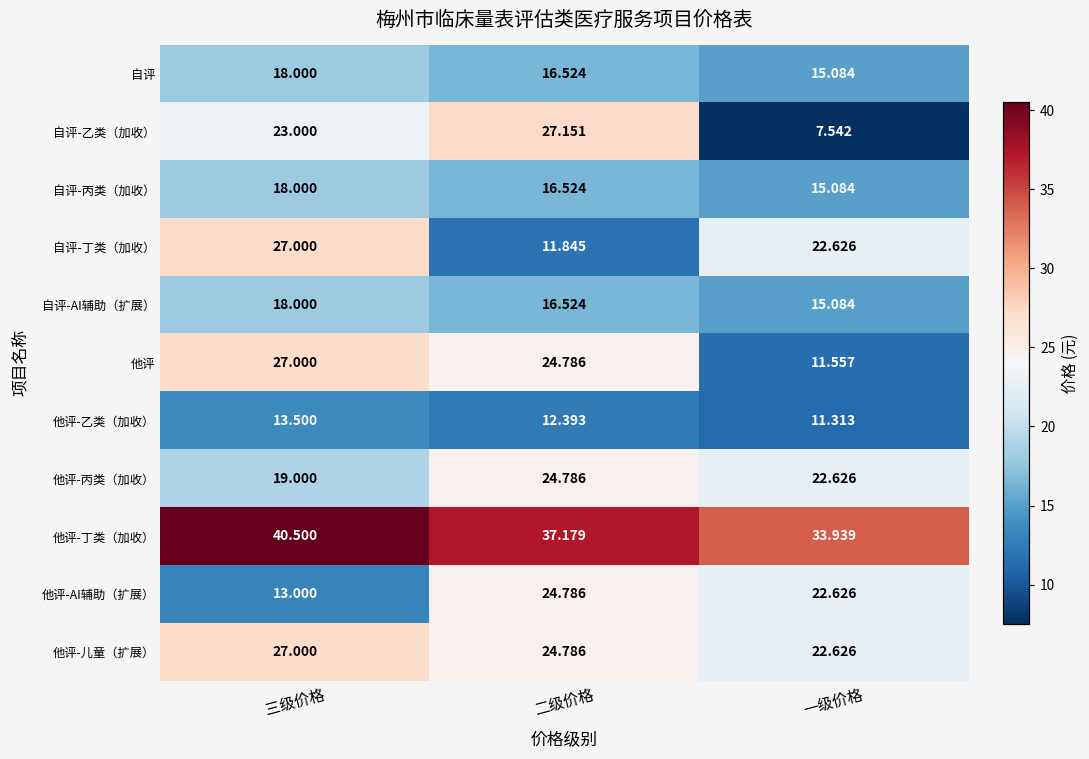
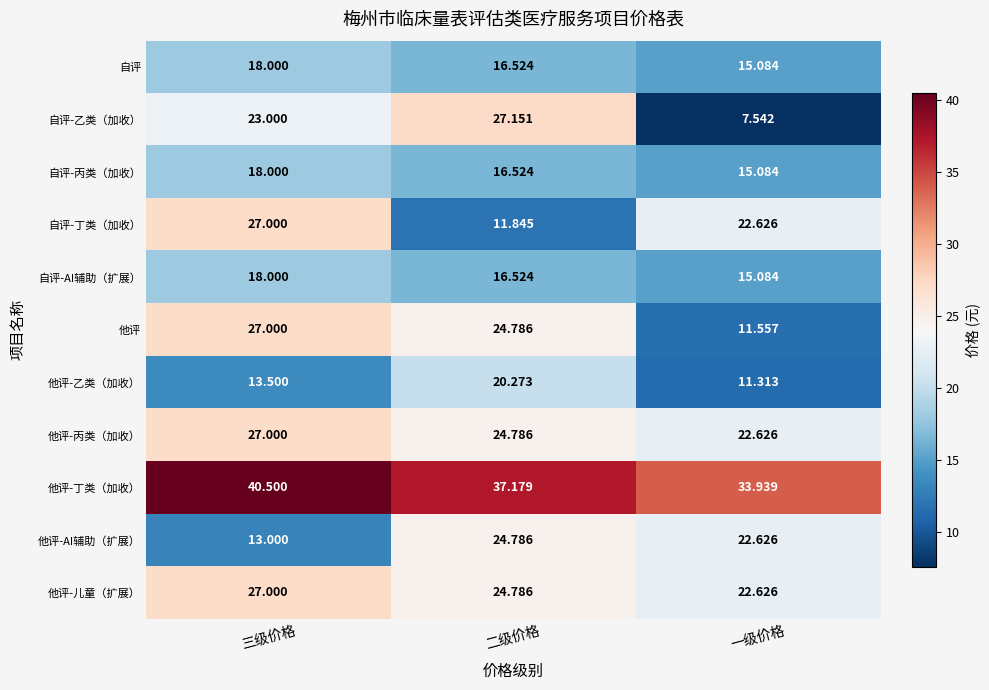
他评-乙类（加收）, 二级价格: 12.393 -> 20.273
他评-丙类（加收）, 三级价格: 19.000 -> 27.000
